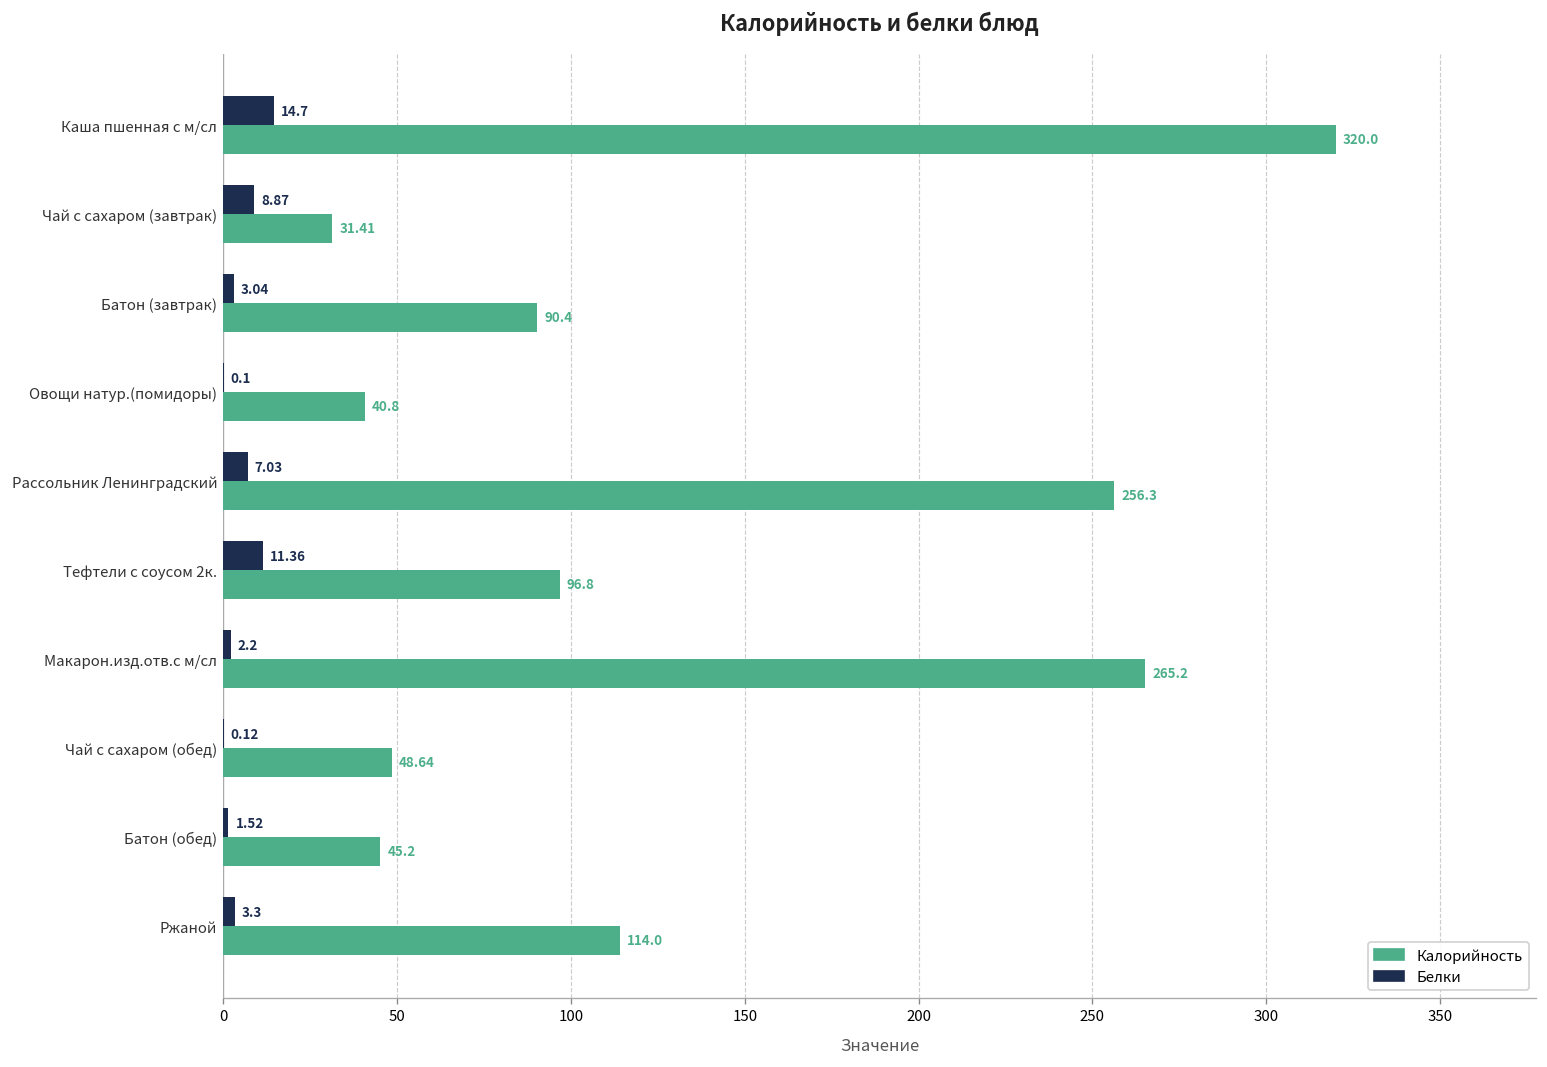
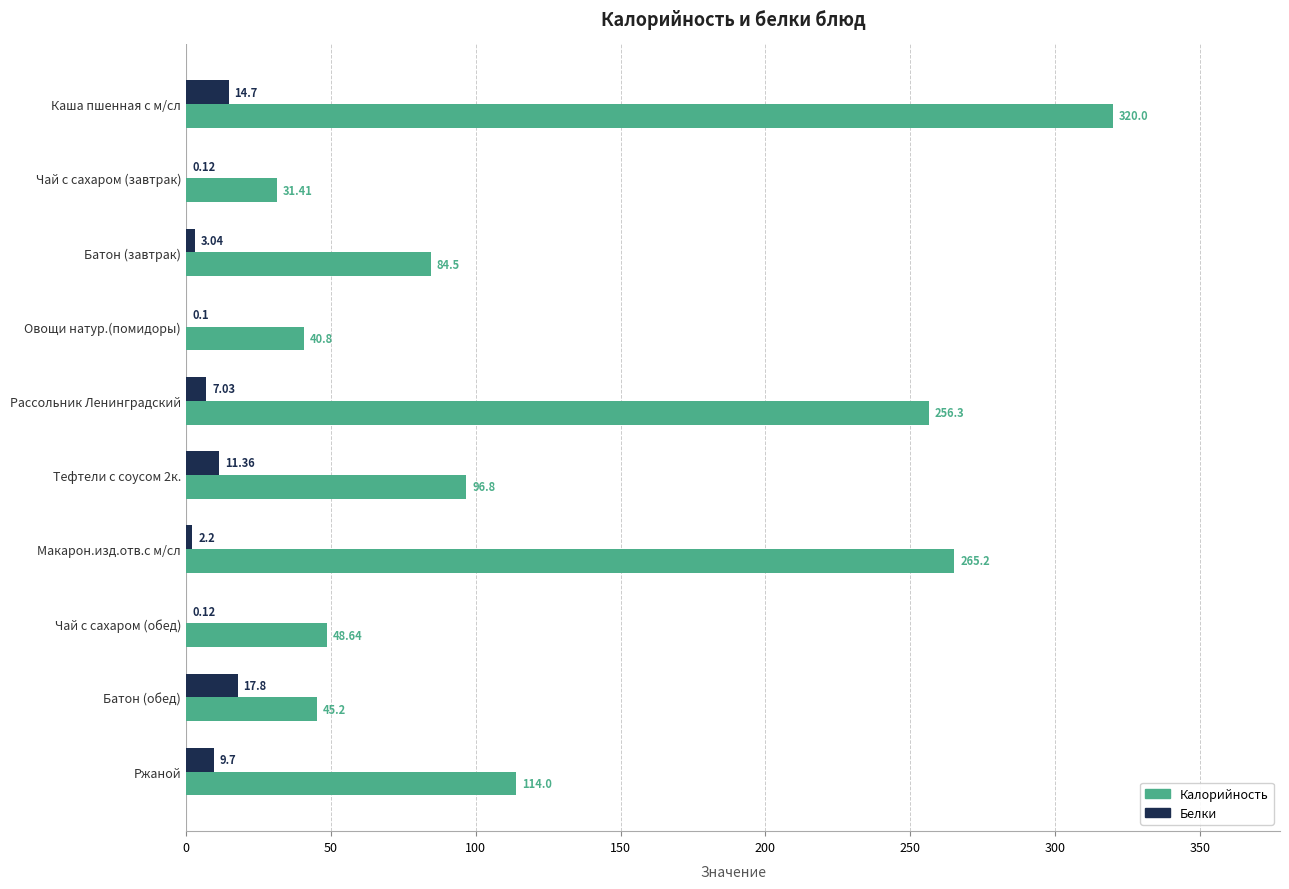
Белки, Чай с сахаром (завтрак): 8.87 -> 0.12
Калорийность, Батон (завтрак): 90.4 -> 84.5
Белки, Батон (обед): 1.52 -> 17.8
Белки, Ржаной: 3.3 -> 9.7
